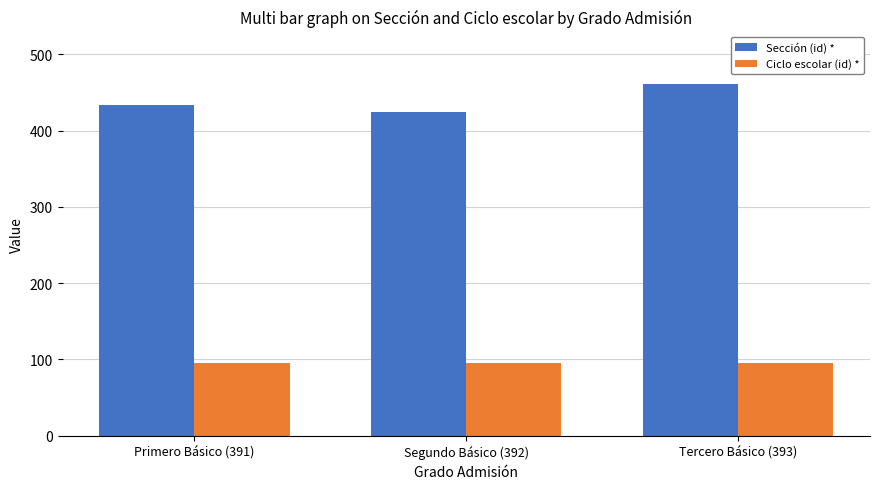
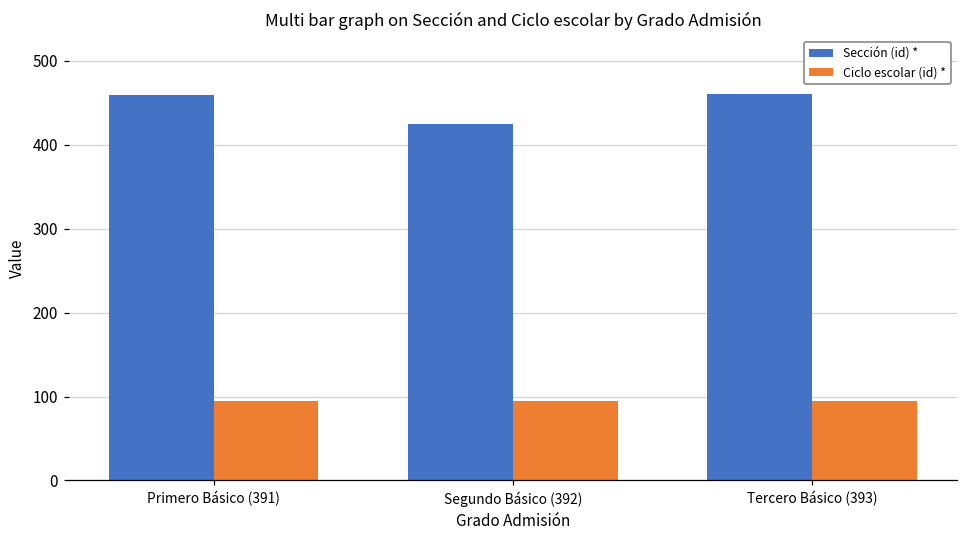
Sección (id) *, Primero Básico (391): 430 -> 460
